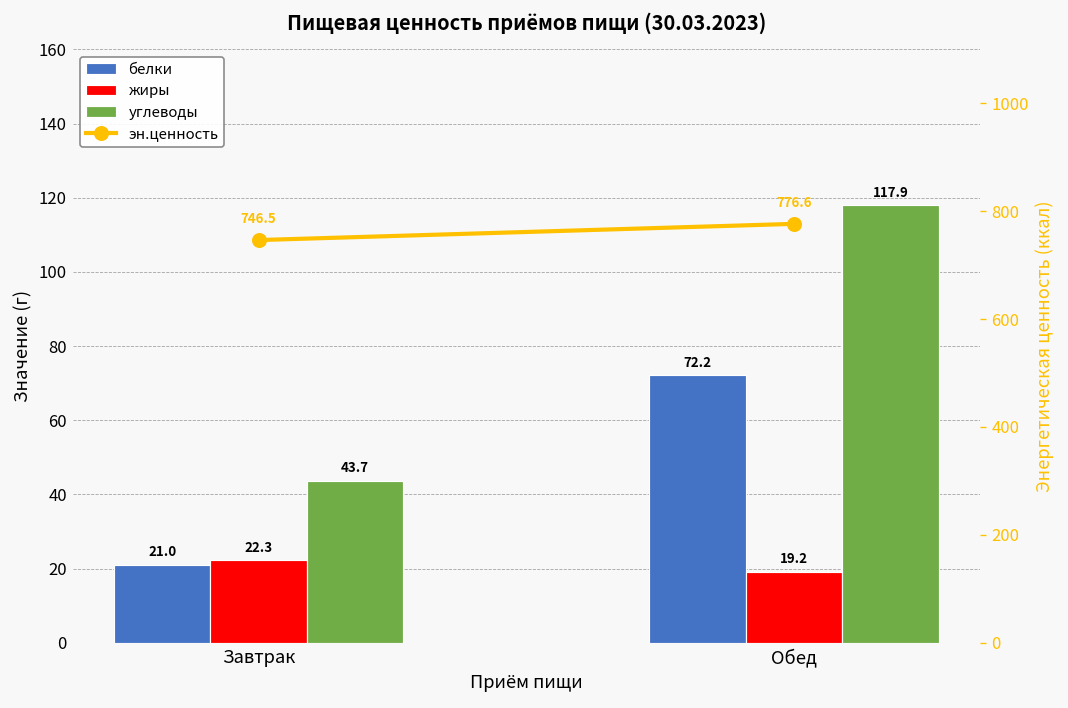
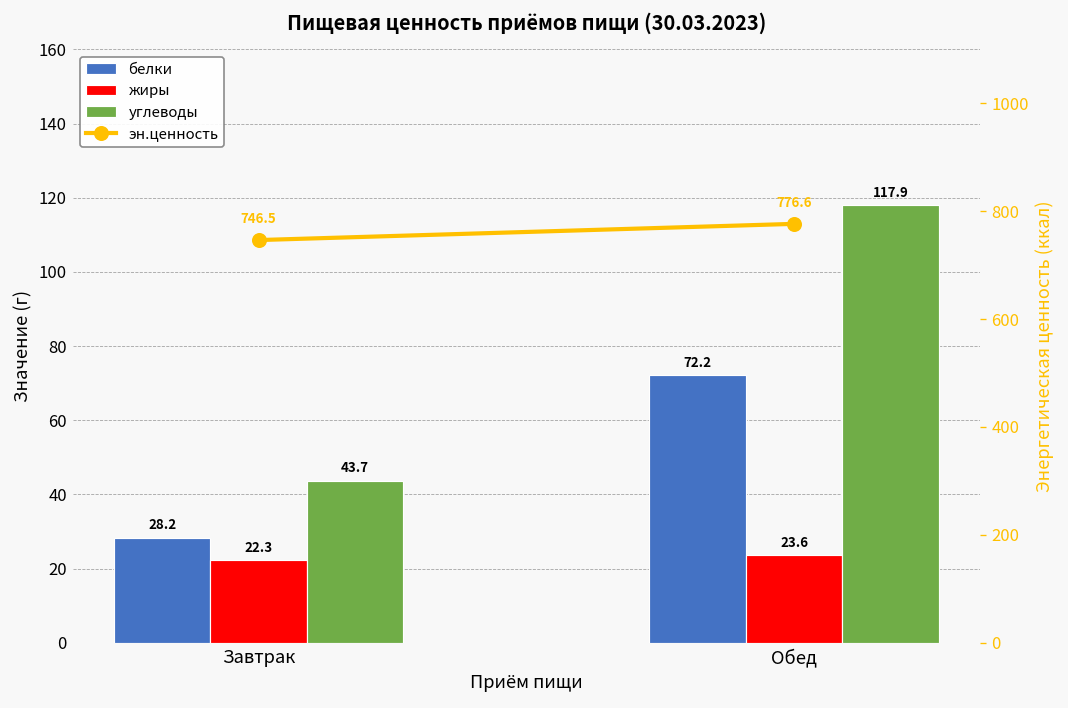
белки, Завтрак: 21.0 -> 28.2
жиры, Обед: 19.2 -> 23.6
